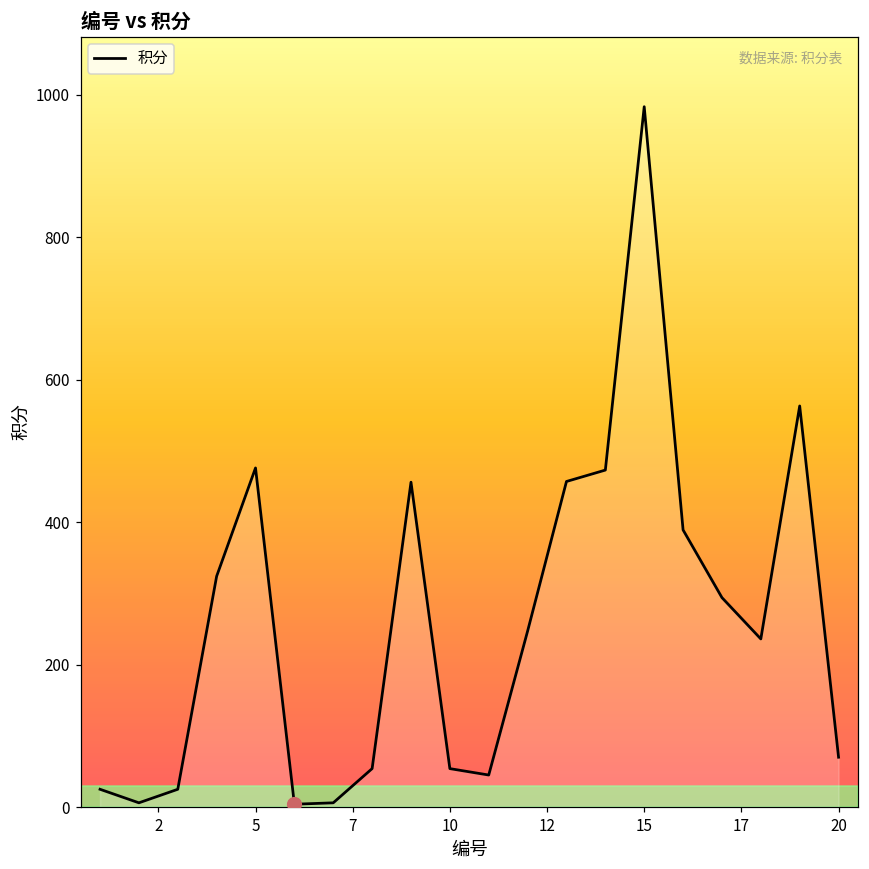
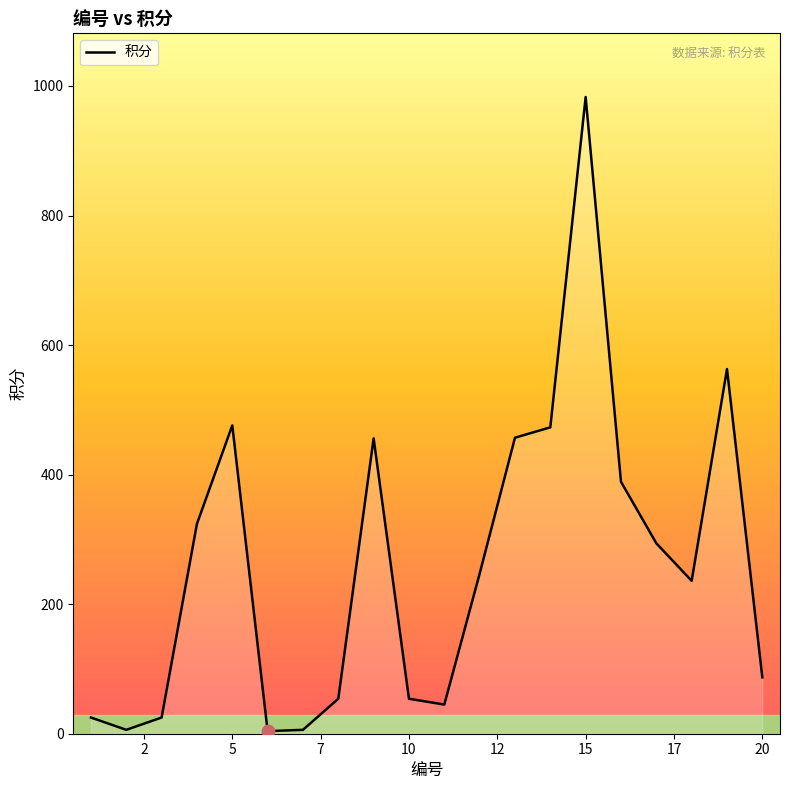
积分, 20: 70 -> 90
